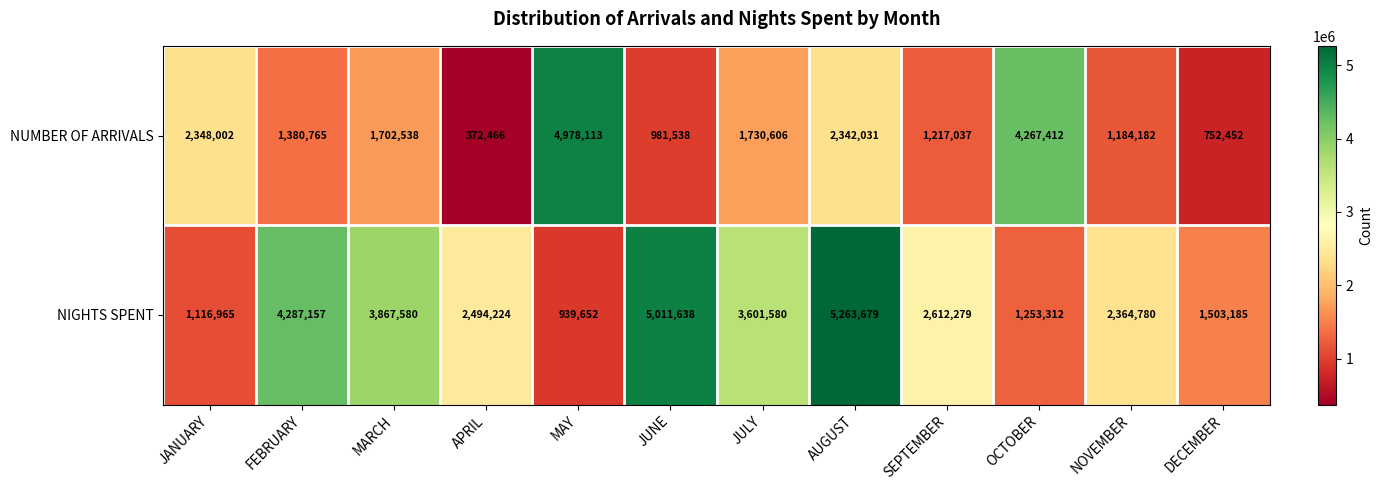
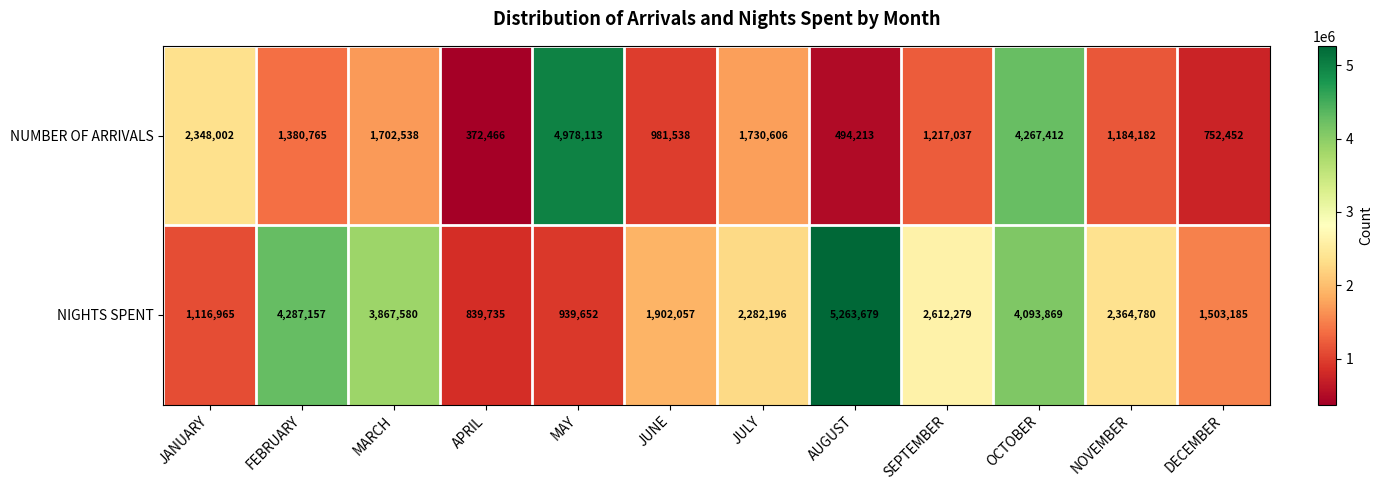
NUMBER OF ARRIVALS, AUGUST: 2,342,031 -> 494,213
NIGHTS SPENT, APRIL: 2,494,224 -> 839,735
NIGHTS SPENT, JUNE: 5,011,638 -> 1,902,057
NIGHTS SPENT, JULY: 3,601,580 -> 2,282,196
NIGHTS SPENT, OCTOBER: 1,253,312 -> 4,093,869
